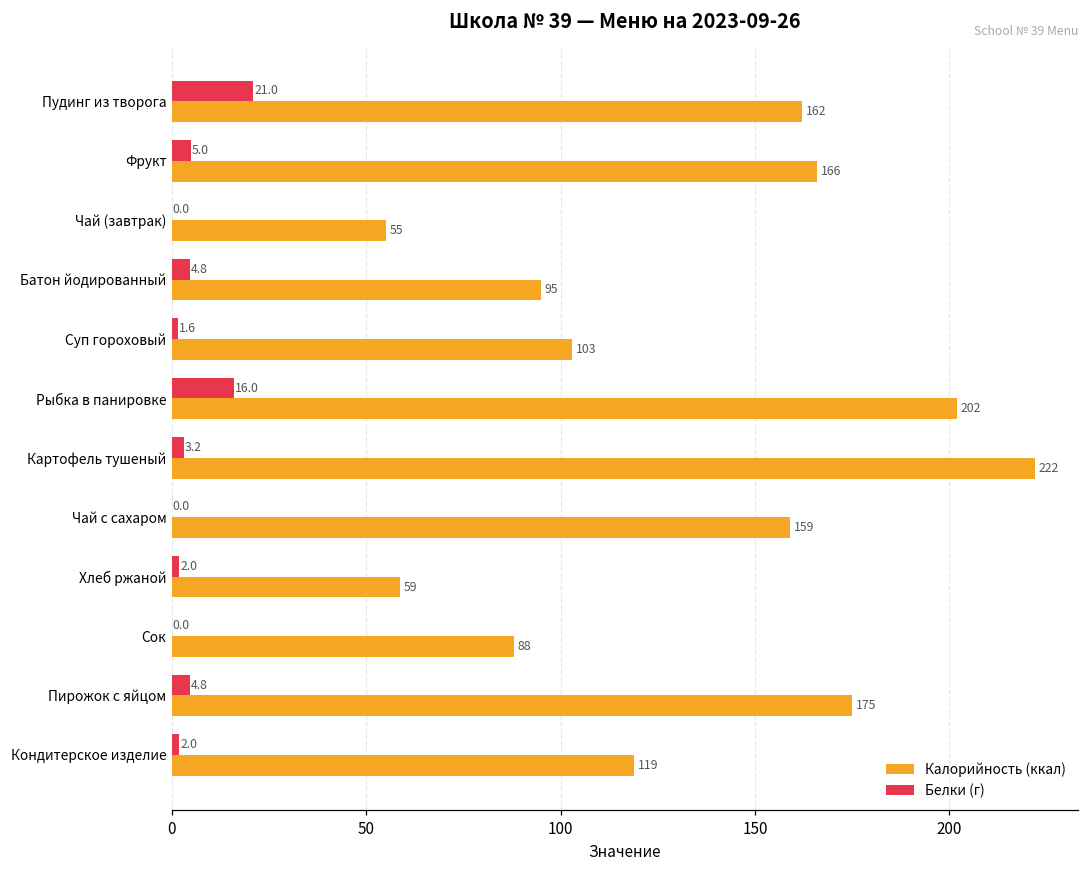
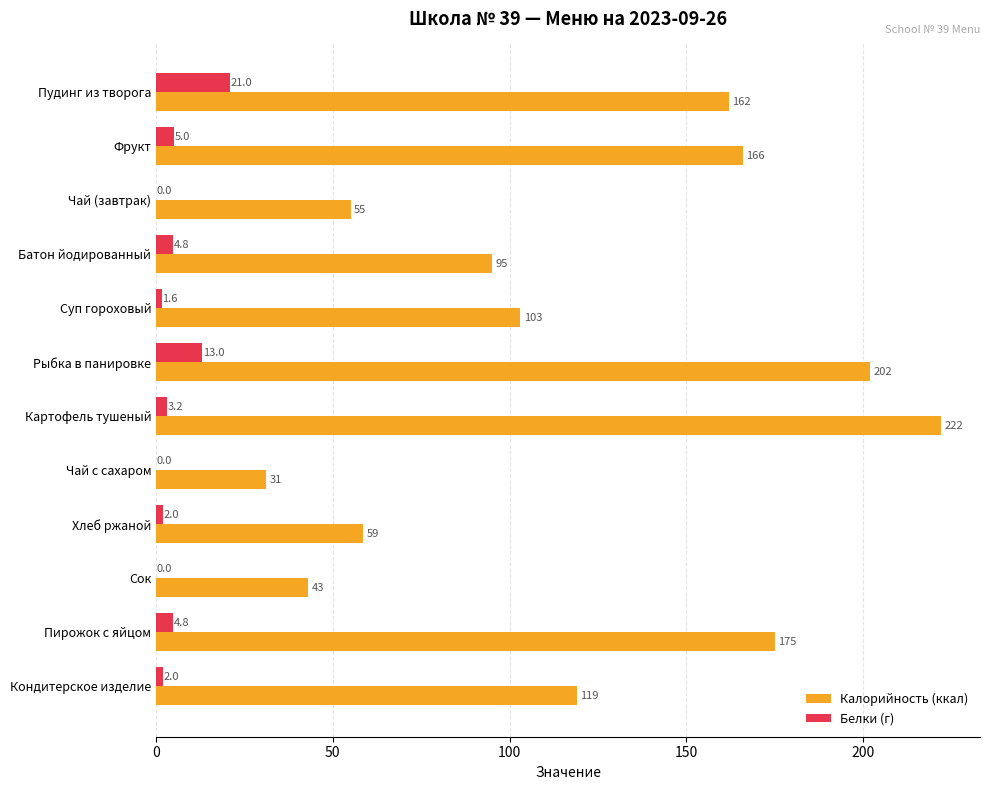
Белки (г), Рыбка в панировке: 16.0 -> 13.0
Калорийность (ккал), Чай с сахаром: 159 -> 31
Калорийность (ккал), Сок: 88 -> 43
